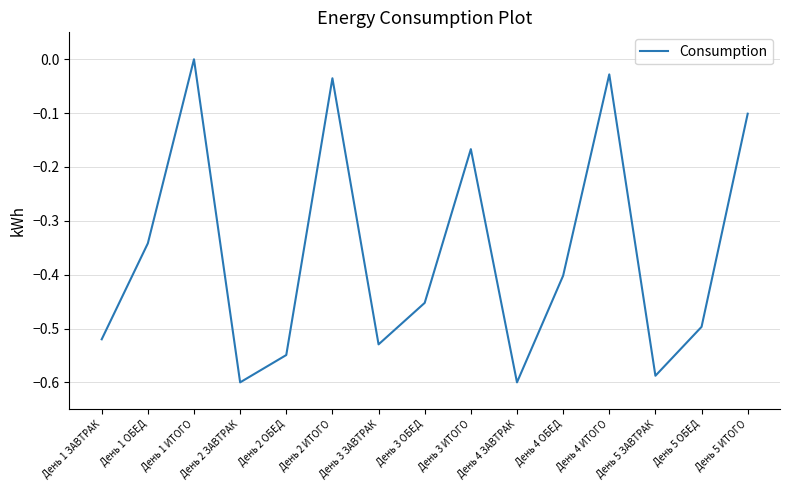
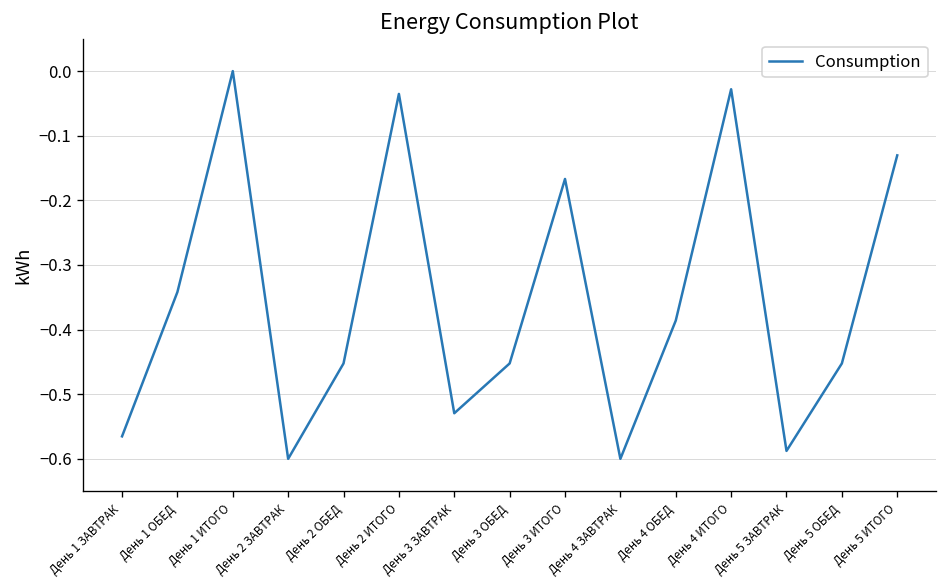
День 1 ЗАВТРАК: -0.52 -> -0.57
День 2 ОБЕД: -0.55 -> -0.45
День 4 ОБЕД: -0.40 -> -0.39
День 5 ОБЕД: -0.50 -> -0.45
День 5 ИТОГО: -0.10 -> -0.13
